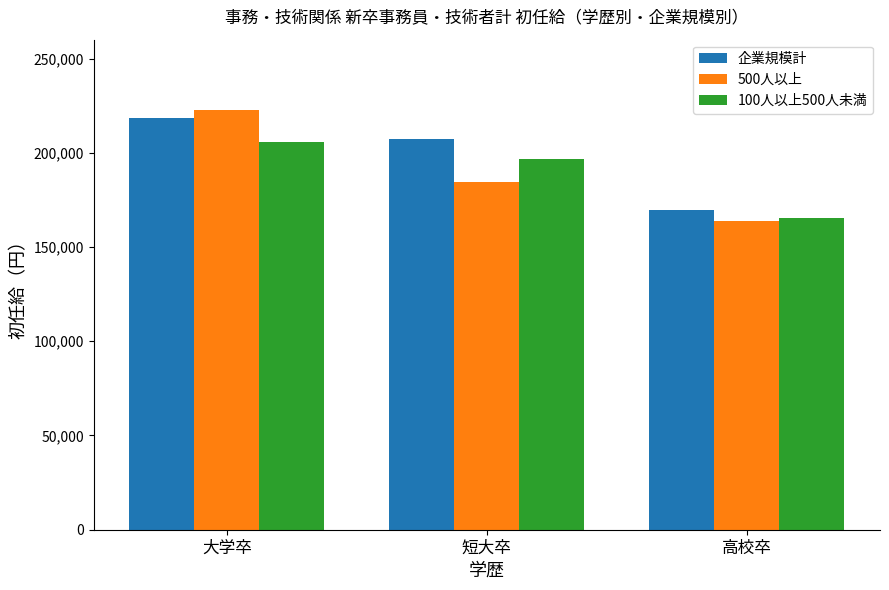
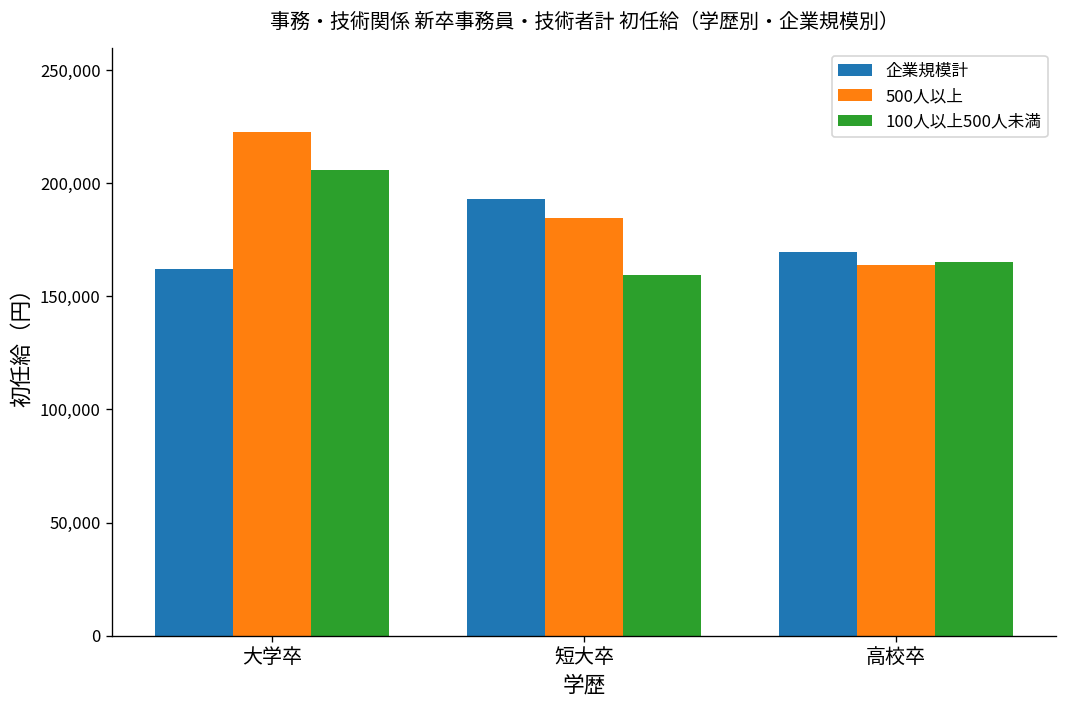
企業規模計, 大学卒: 219,000 -> 162,000
企業規模計, 短大卒: 208,000 -> 193,000
100人以上500人未満, 短大卒: 197,000 -> 160,000
